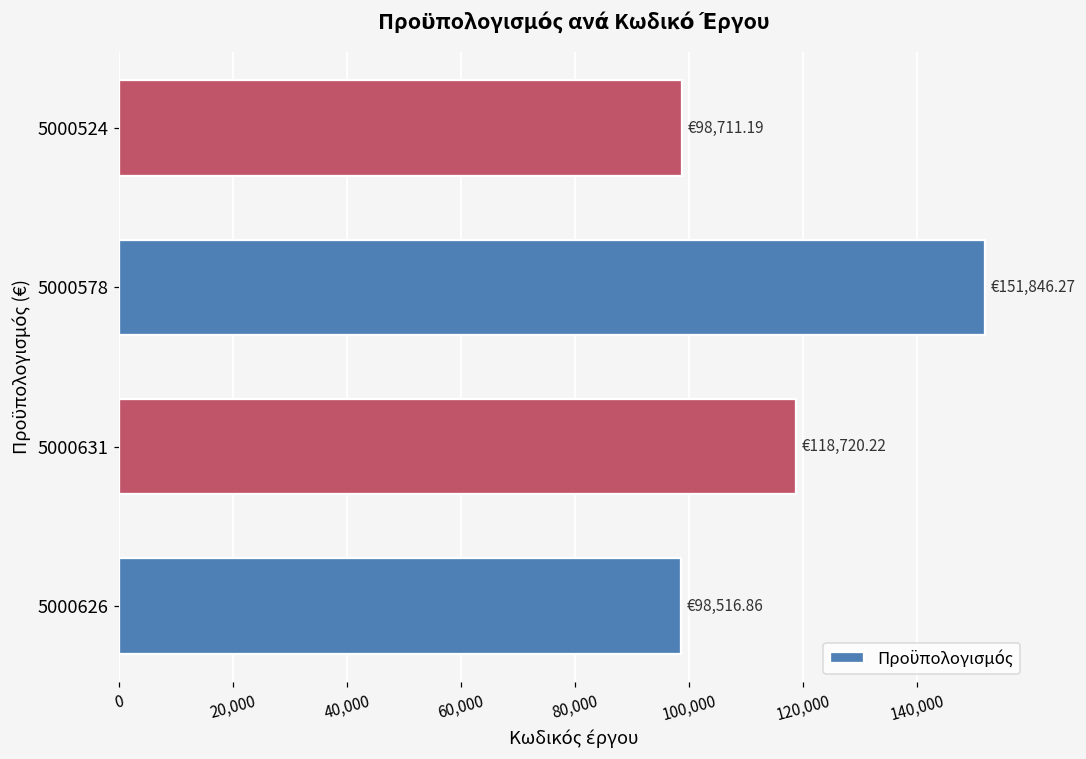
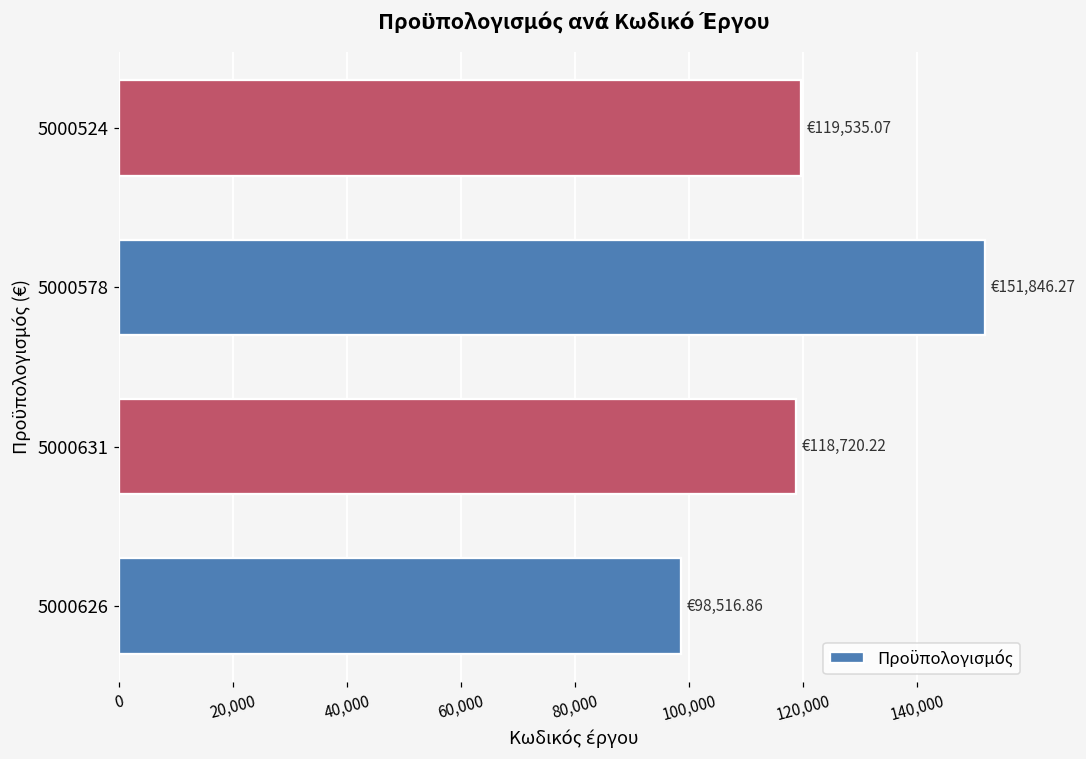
5000524: €98,711.19 -> €119,535.07
